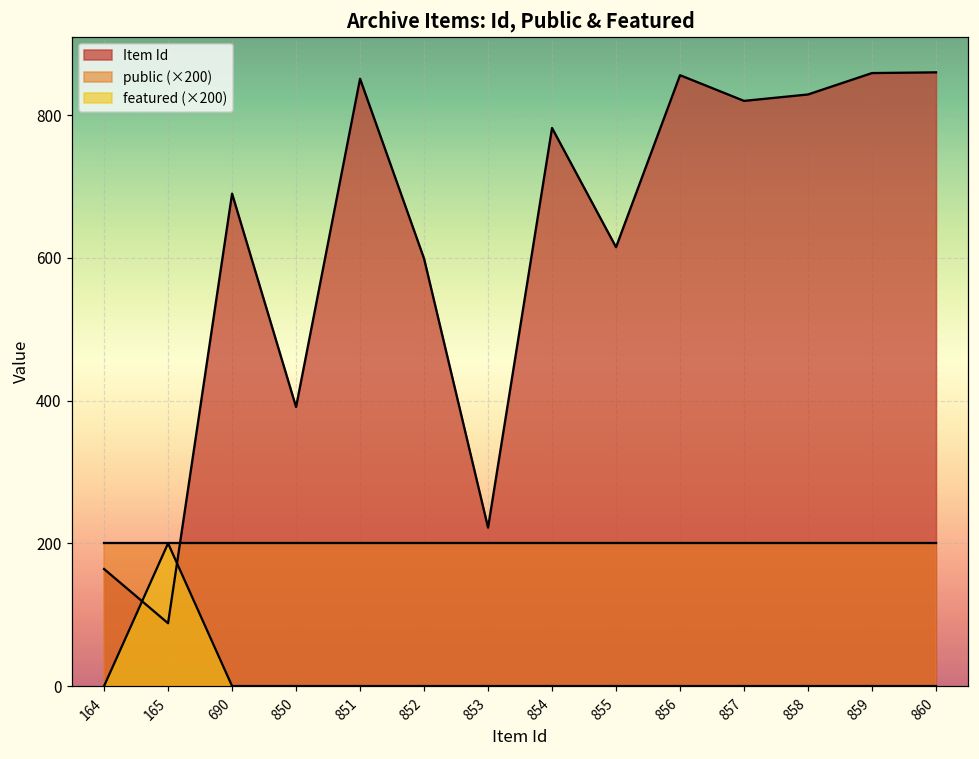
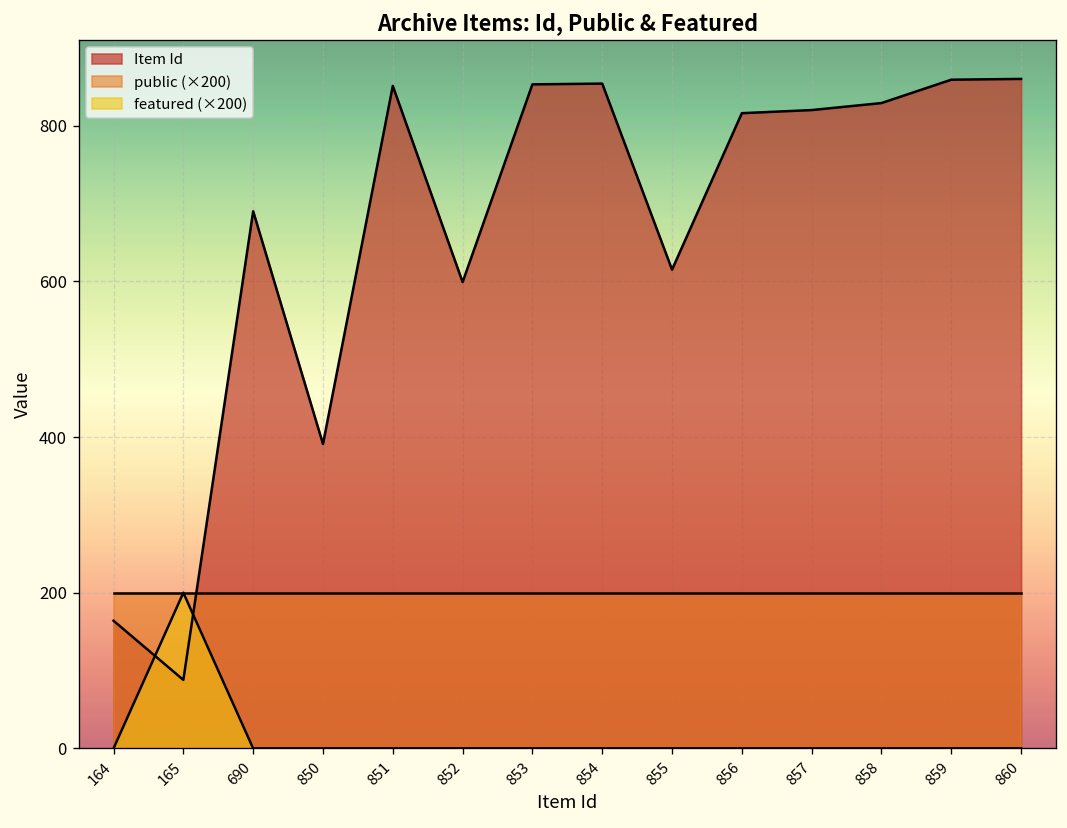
Item Id, 853: 220 -> 850
Item Id, 854: 780 -> 850
Item Id, 856: 860 -> 820
